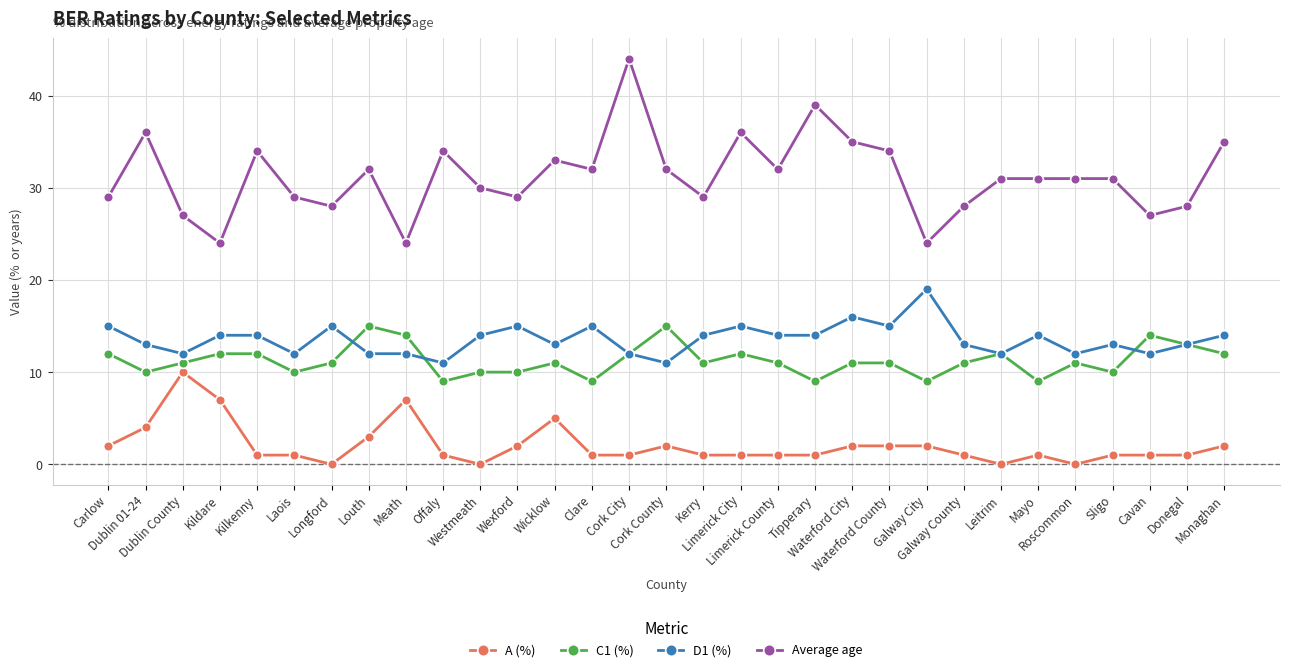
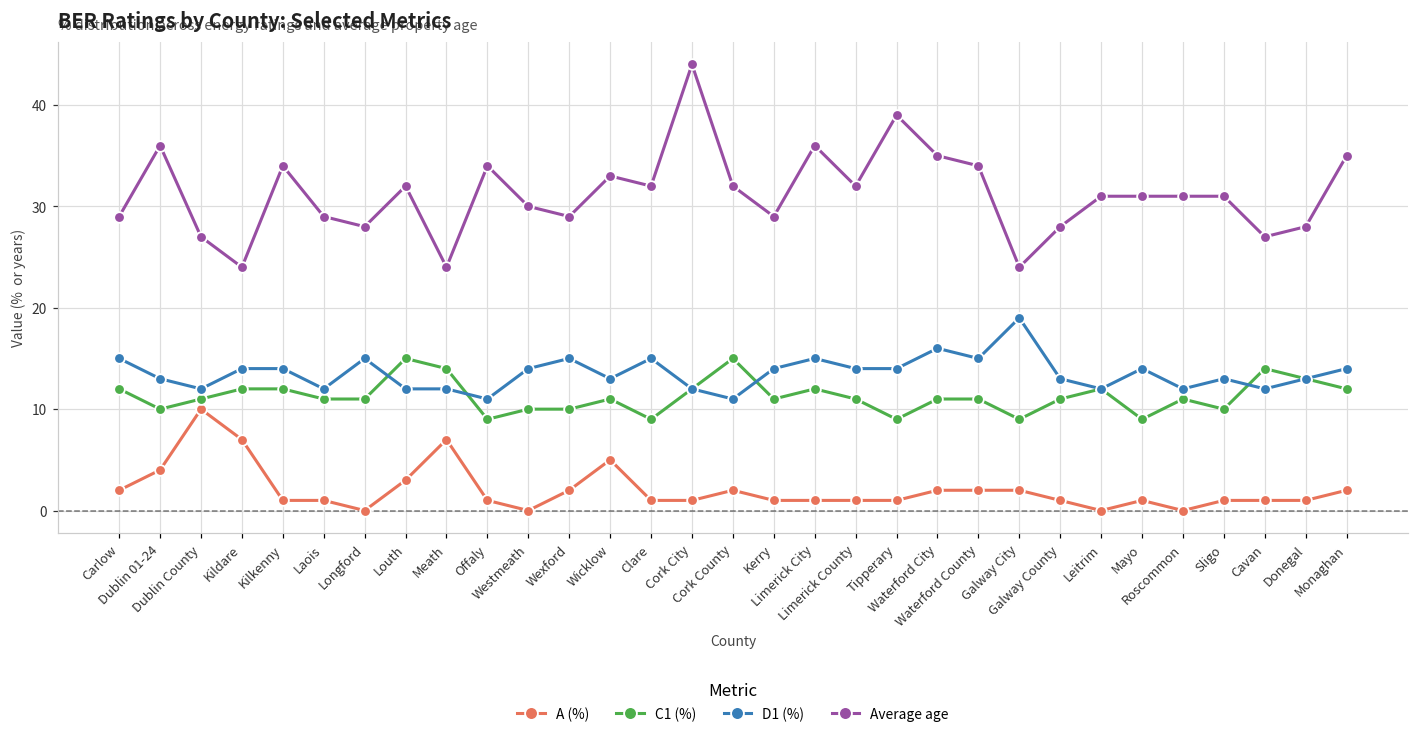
C1 (%), Laois: 10 -> 11
